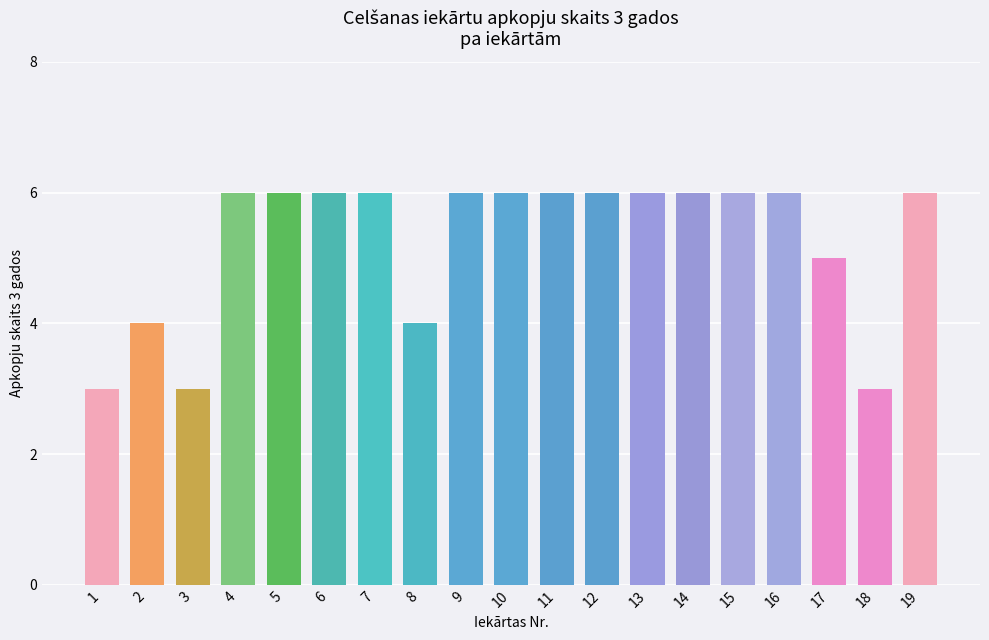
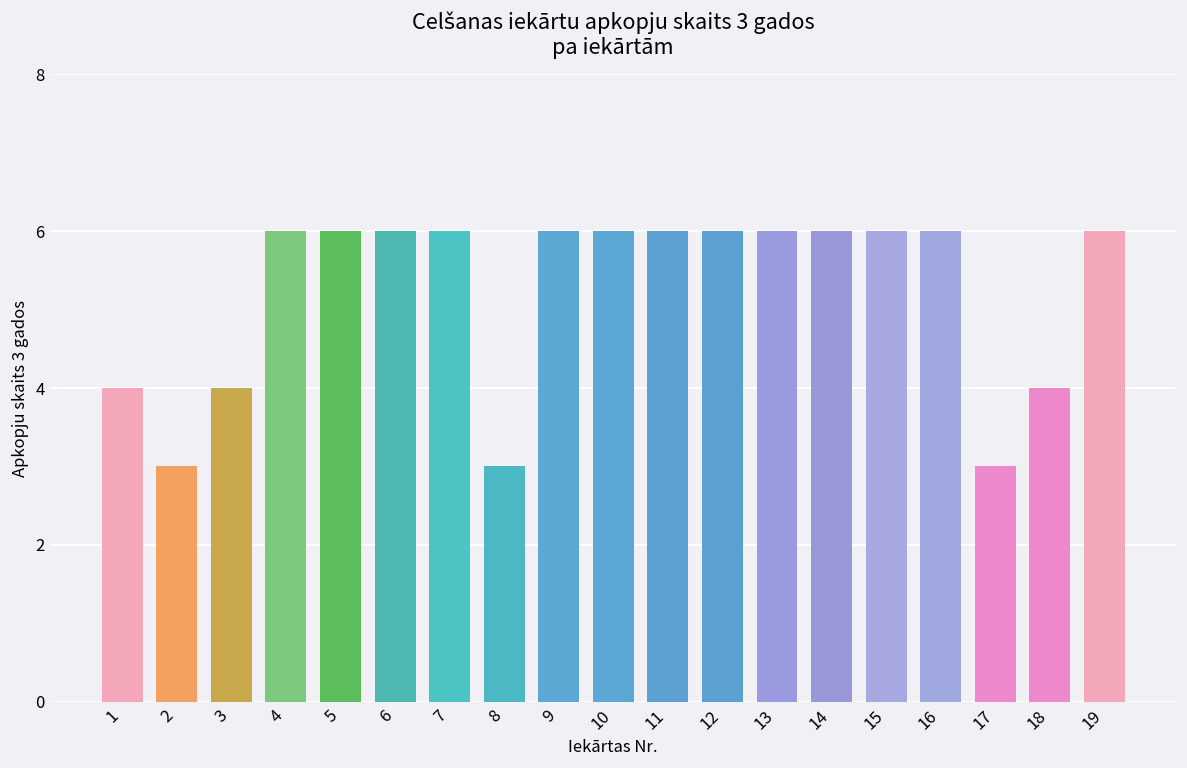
1: 3 -> 4
2: 4 -> 3
3: 3 -> 4
8: 4 -> 3
17: 5 -> 3
18: 3 -> 4
